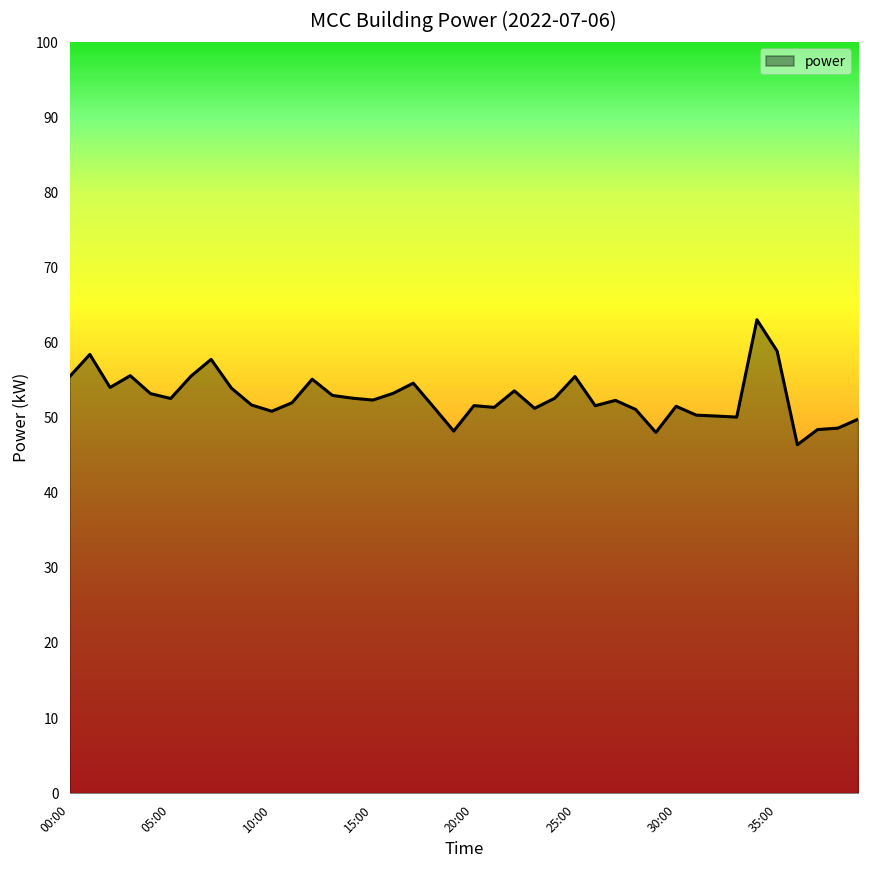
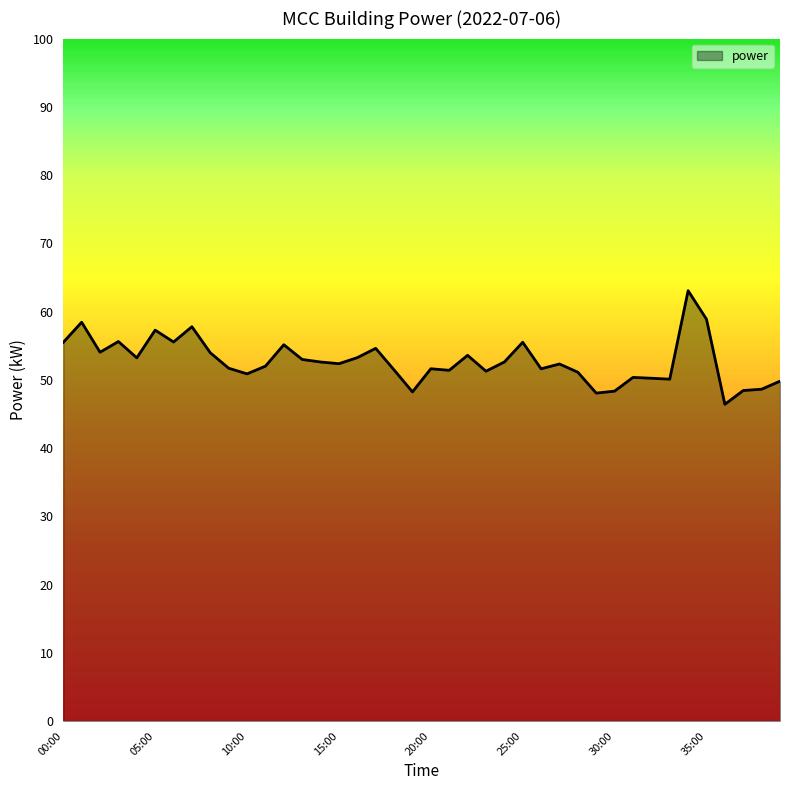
05:00: 53 -> 57
30:00: 52 -> 48
